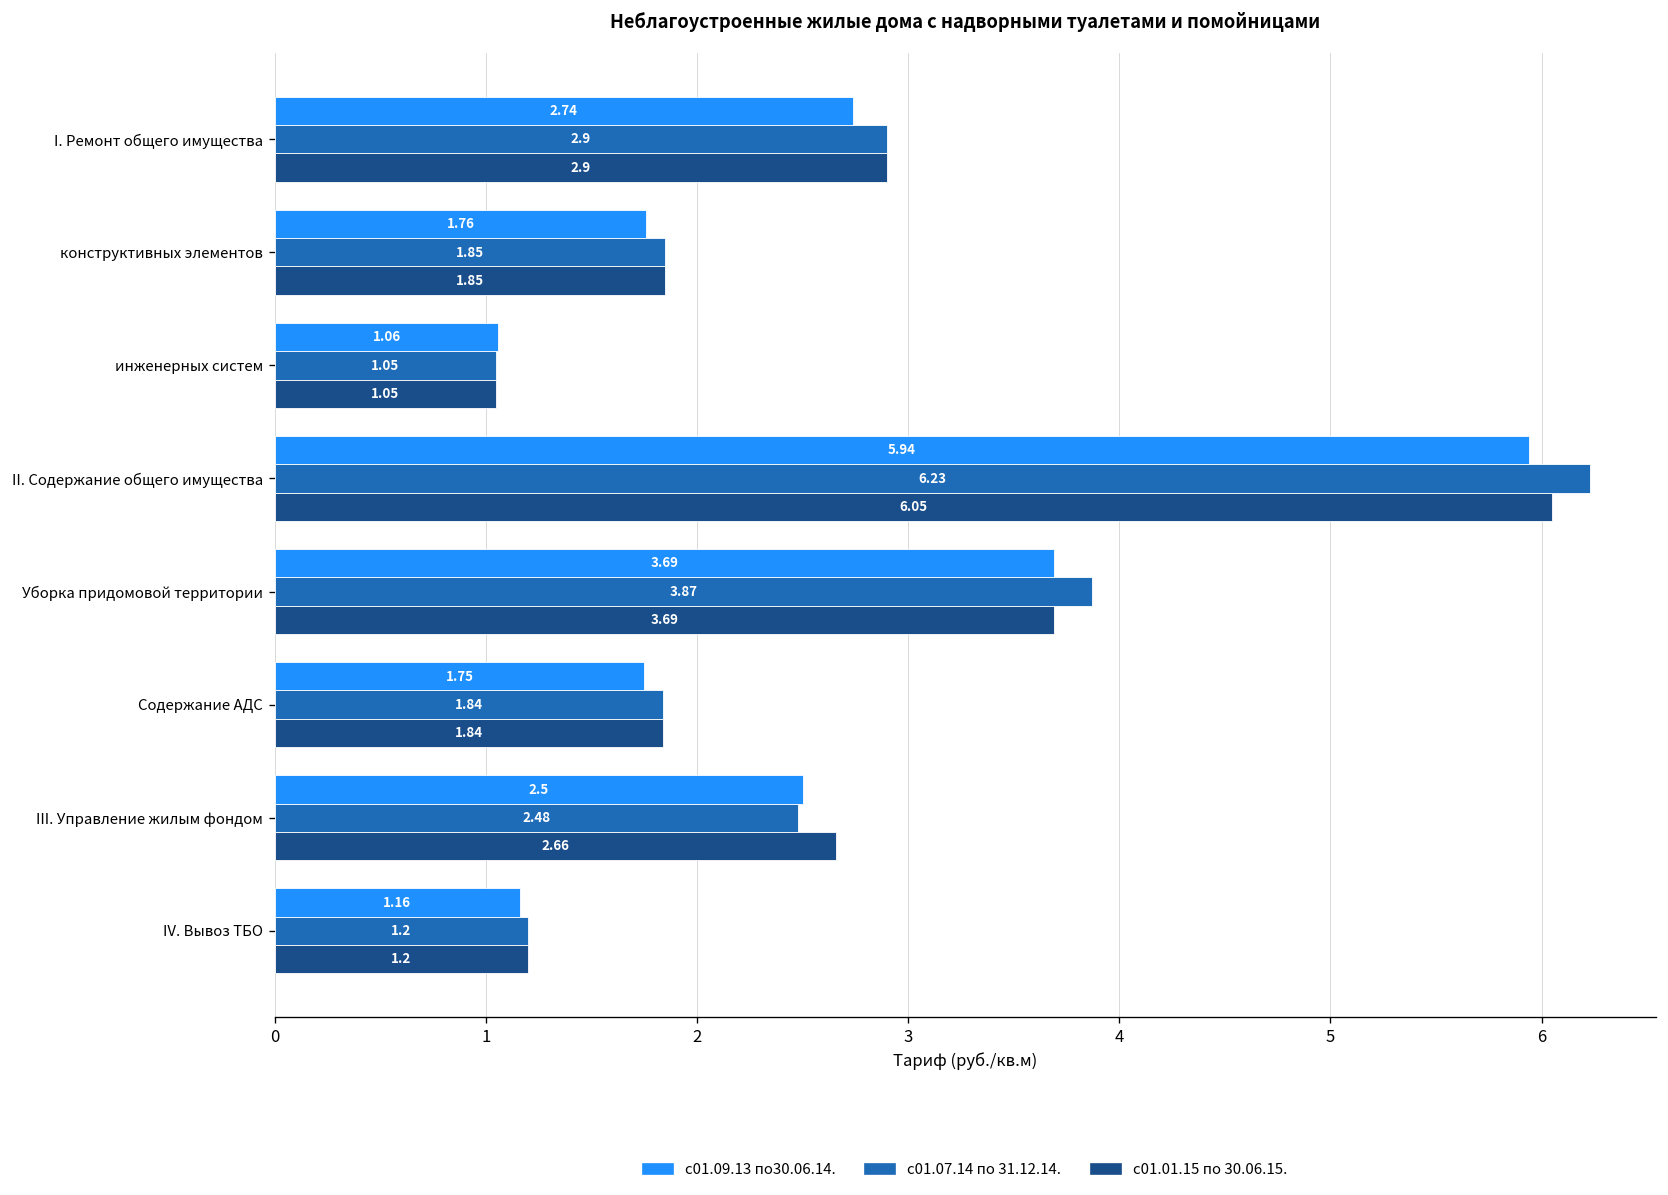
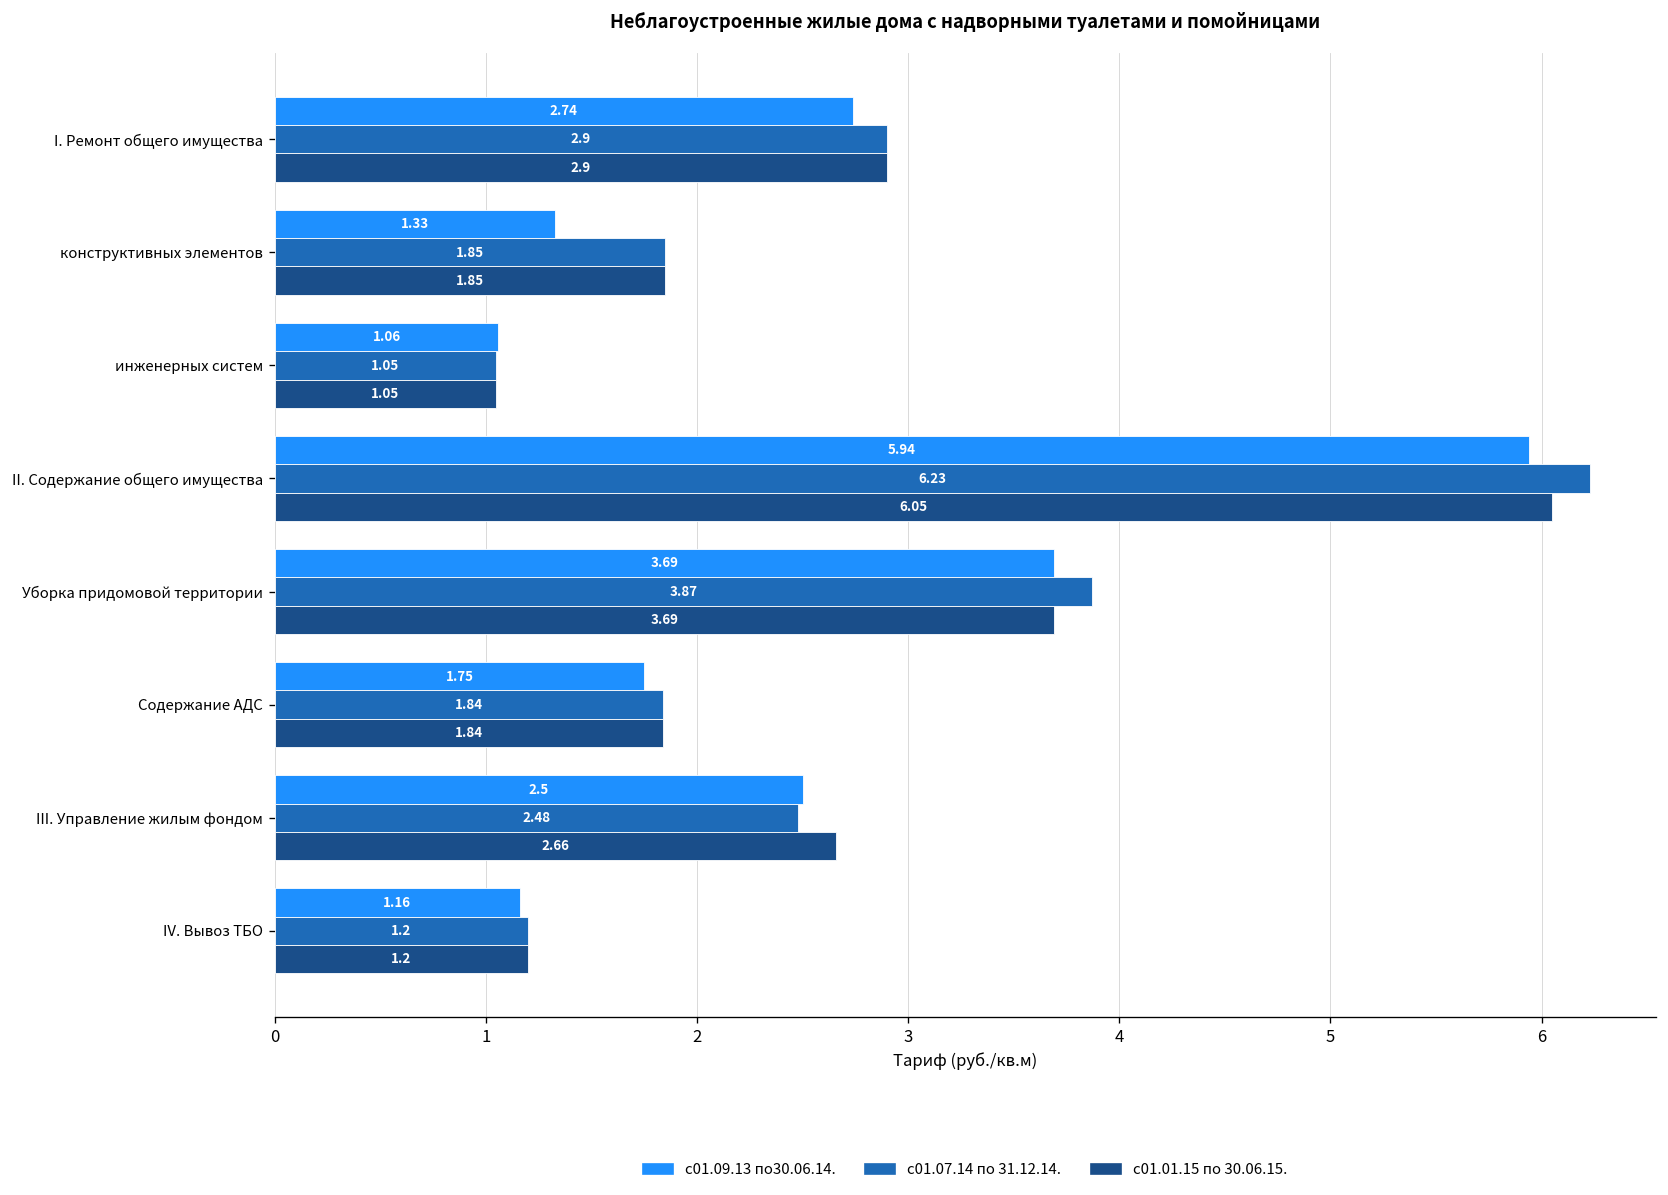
с01.09.13 по30.06.14., конструктивных элементов: 1.76 -> 1.33
